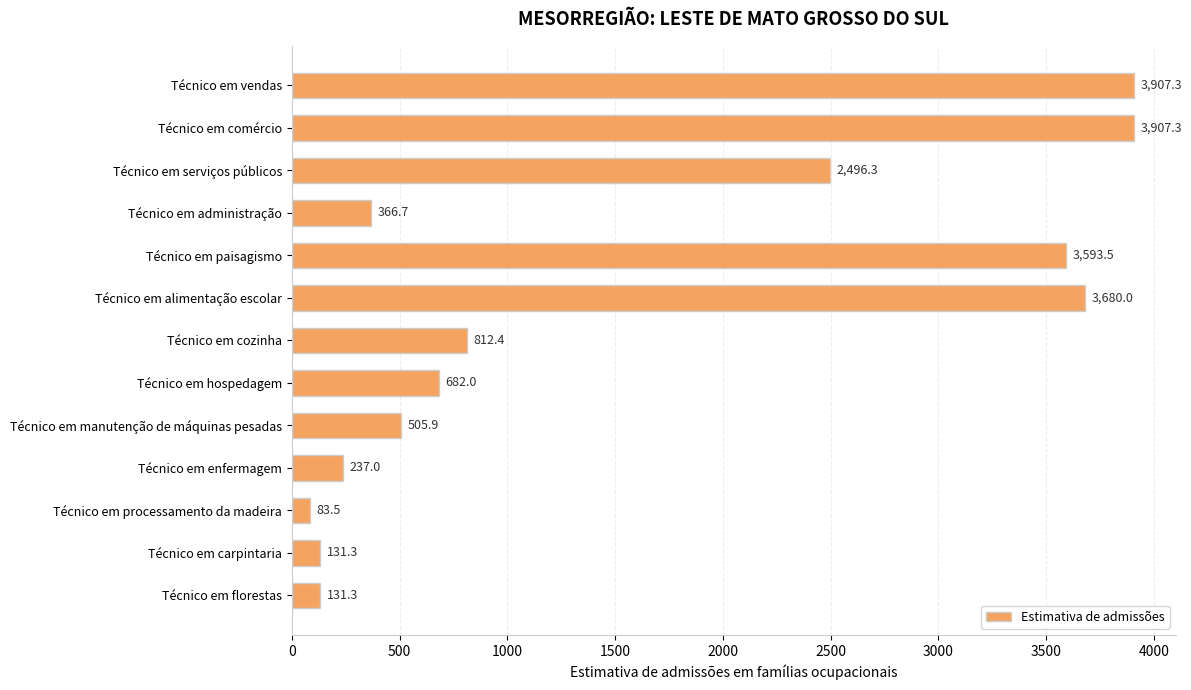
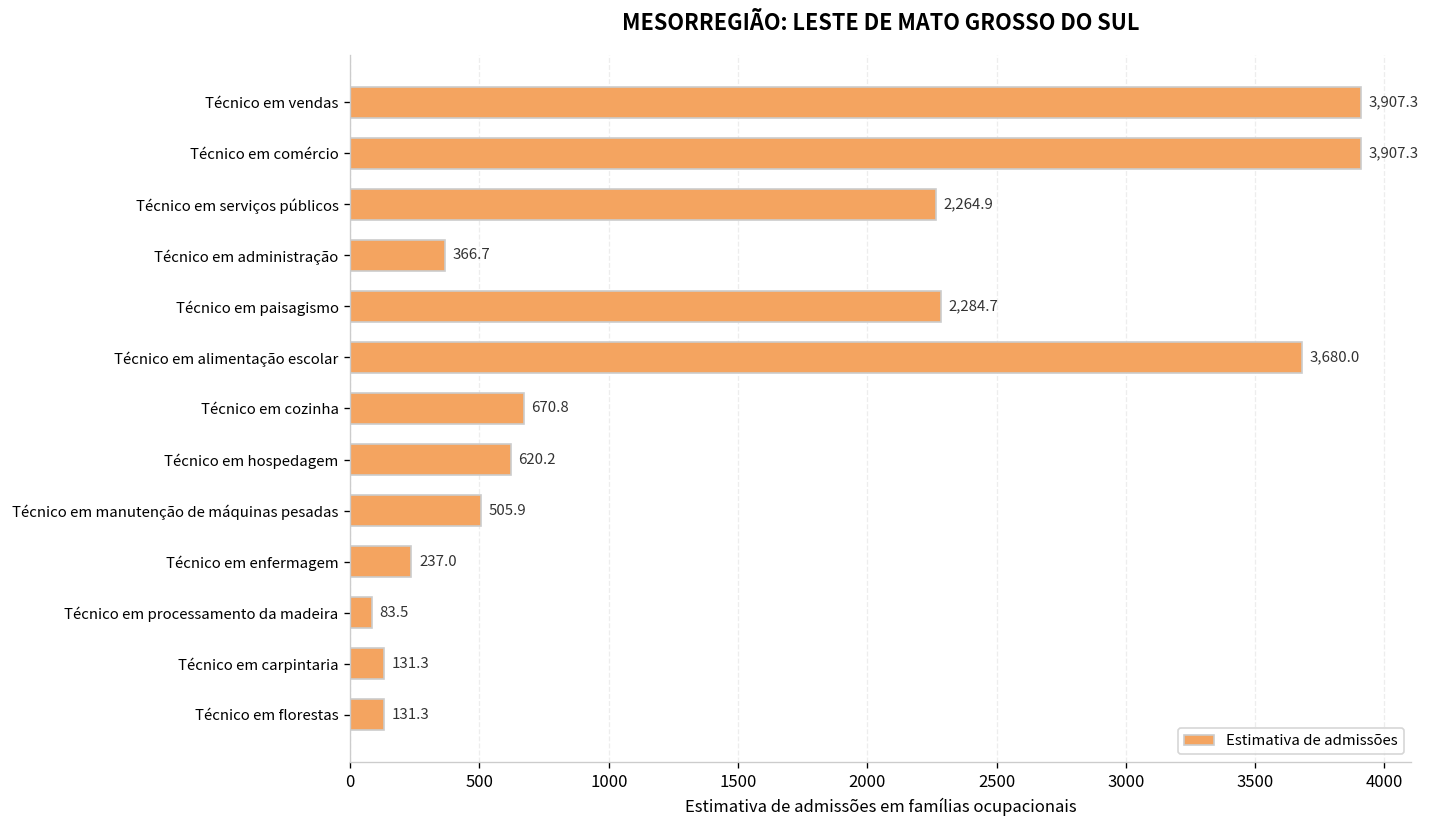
Técnico em serviços públicos: 2,496.3 -> 2,264.9
Técnico em paisagismo: 3,593.5 -> 2,284.7
Técnico em cozinha: 812.4 -> 670.8
Técnico em hospedagem: 682.0 -> 620.2
